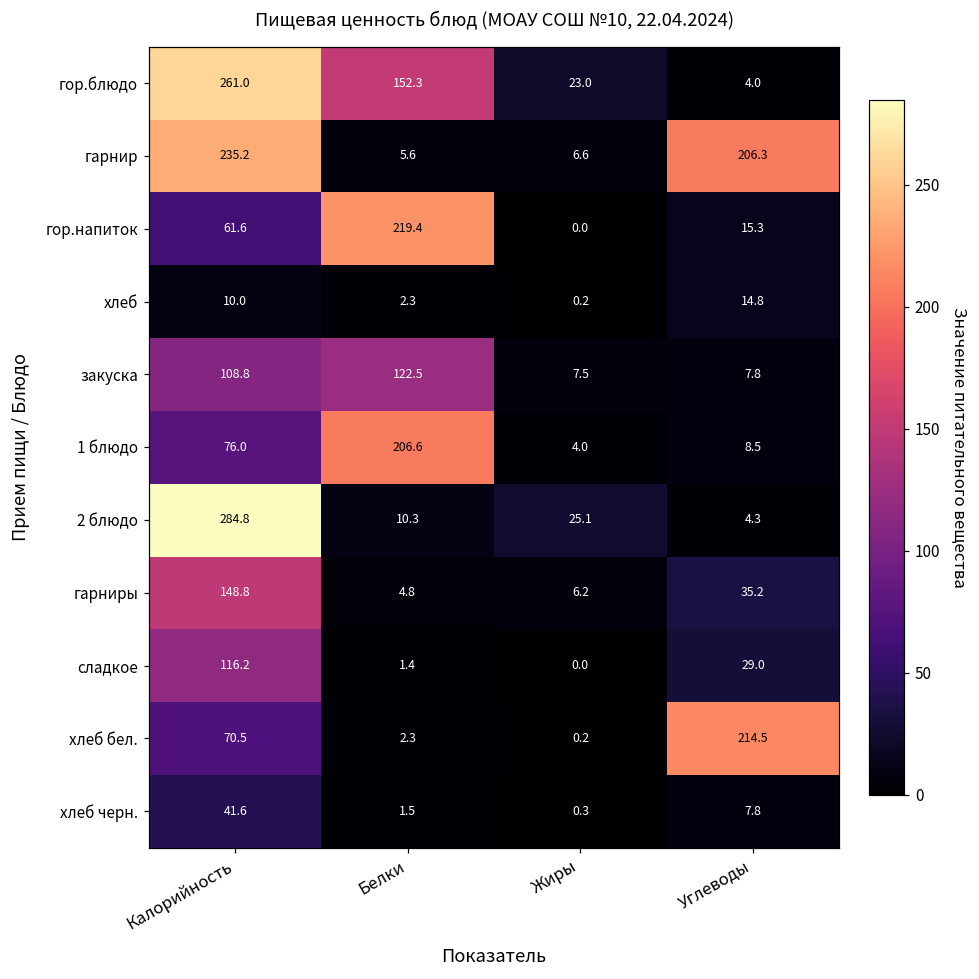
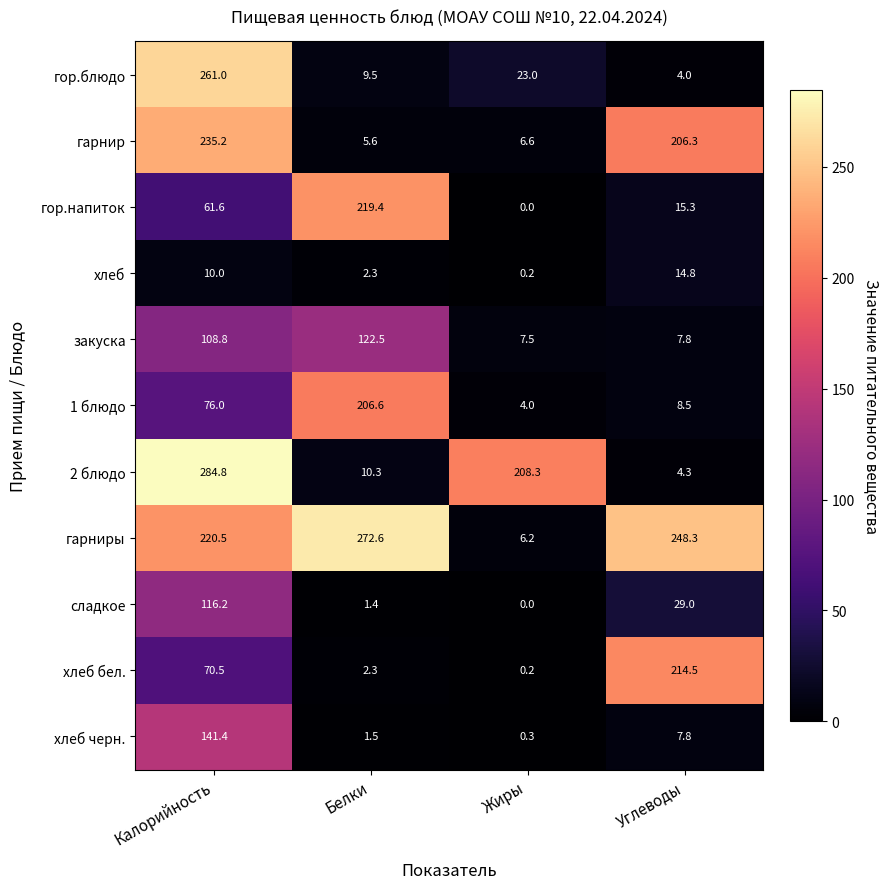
гор.блюдо, Белки: 152.3 -> 9.5
2 блюдо, Жиры: 25.1 -> 208.3
гарниры, Калорийность: 148.8 -> 220.5
гарниры, Белки: 4.8 -> 272.6
гарниры, Углеводы: 35.2 -> 248.3
хлеб черн., Калорийность: 41.6 -> 141.4
